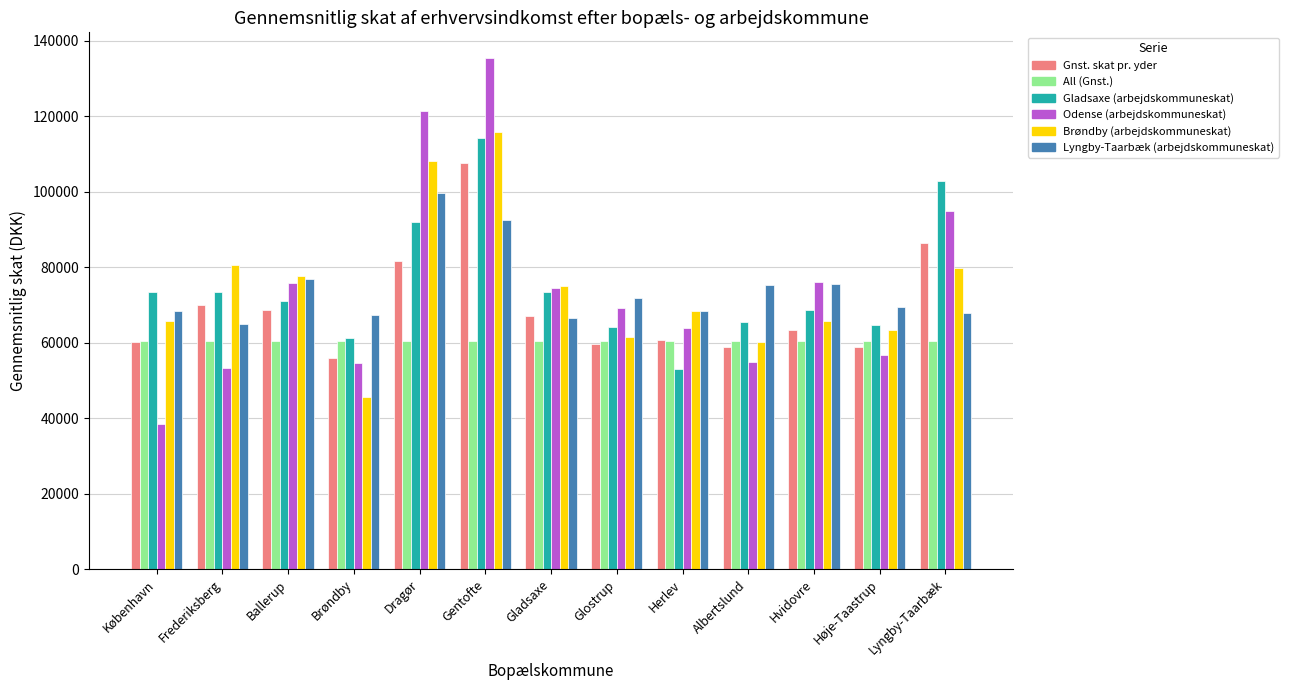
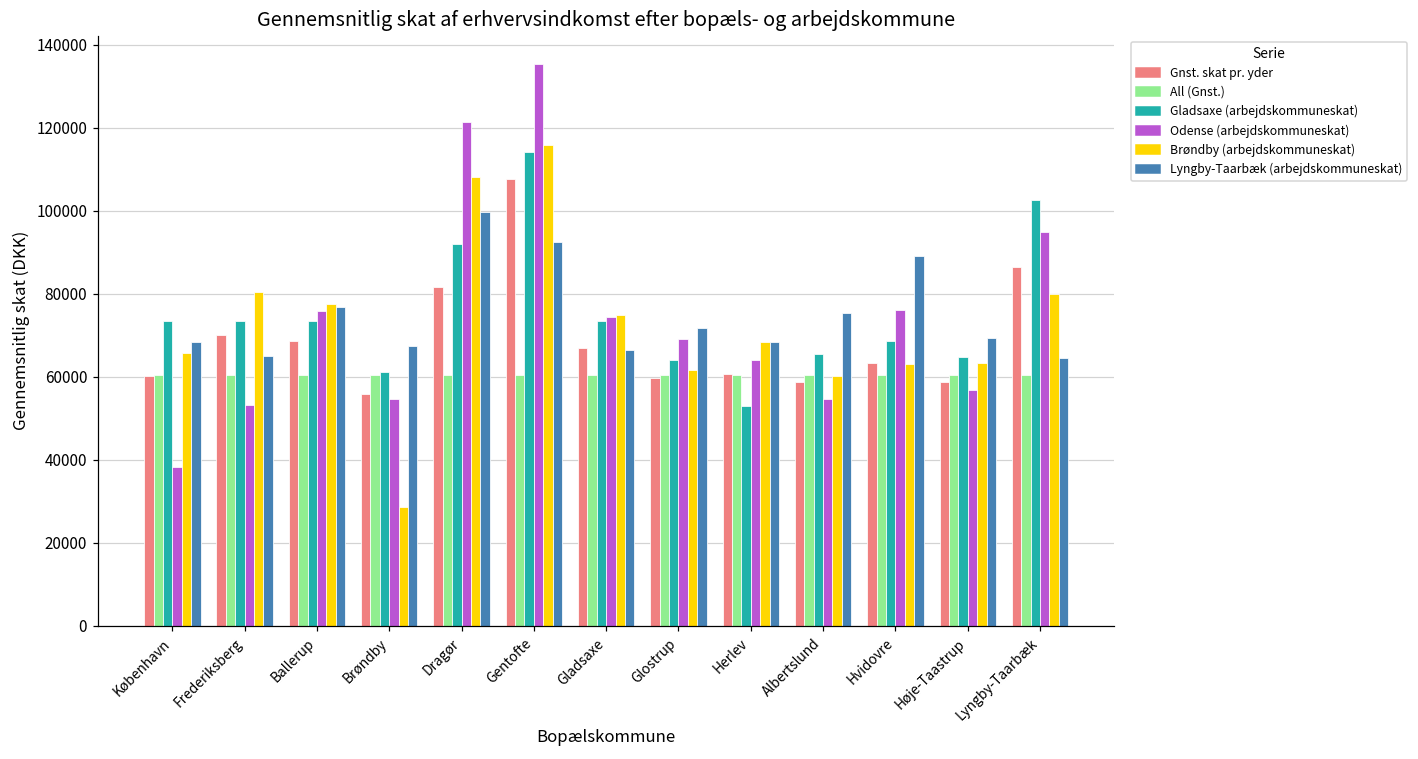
Gladsaxe (arbejdskommuneskat), Ballerup: 71000 -> 73000
Brøndby (arbejdskommuneskat), Brøndby: 46000 -> 29000
Brøndby (arbejdskommuneskat), Hvidovre: 66000 -> 63000
Lyngby-Taarbæk (arbejdskommuneskat), Hvidovre: 76000 -> 89000
Lyngby-Taarbæk (arbejdskommuneskat), Lyngby-Taarbæk: 68000 -> 64000
